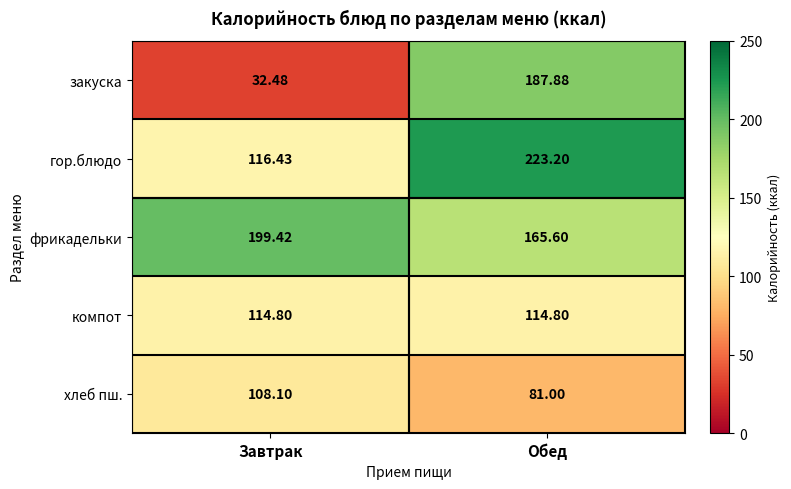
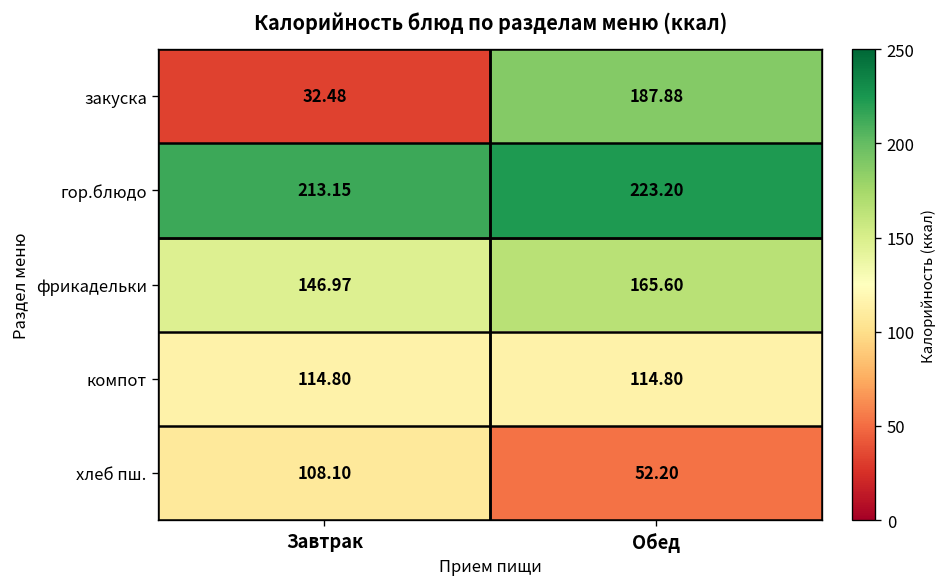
гор.блюдо, Завтрак: 116.43 -> 213.15
фрикадельки, Завтрак: 199.42 -> 146.97
хлеб пш., Обед: 81.00 -> 52.20
